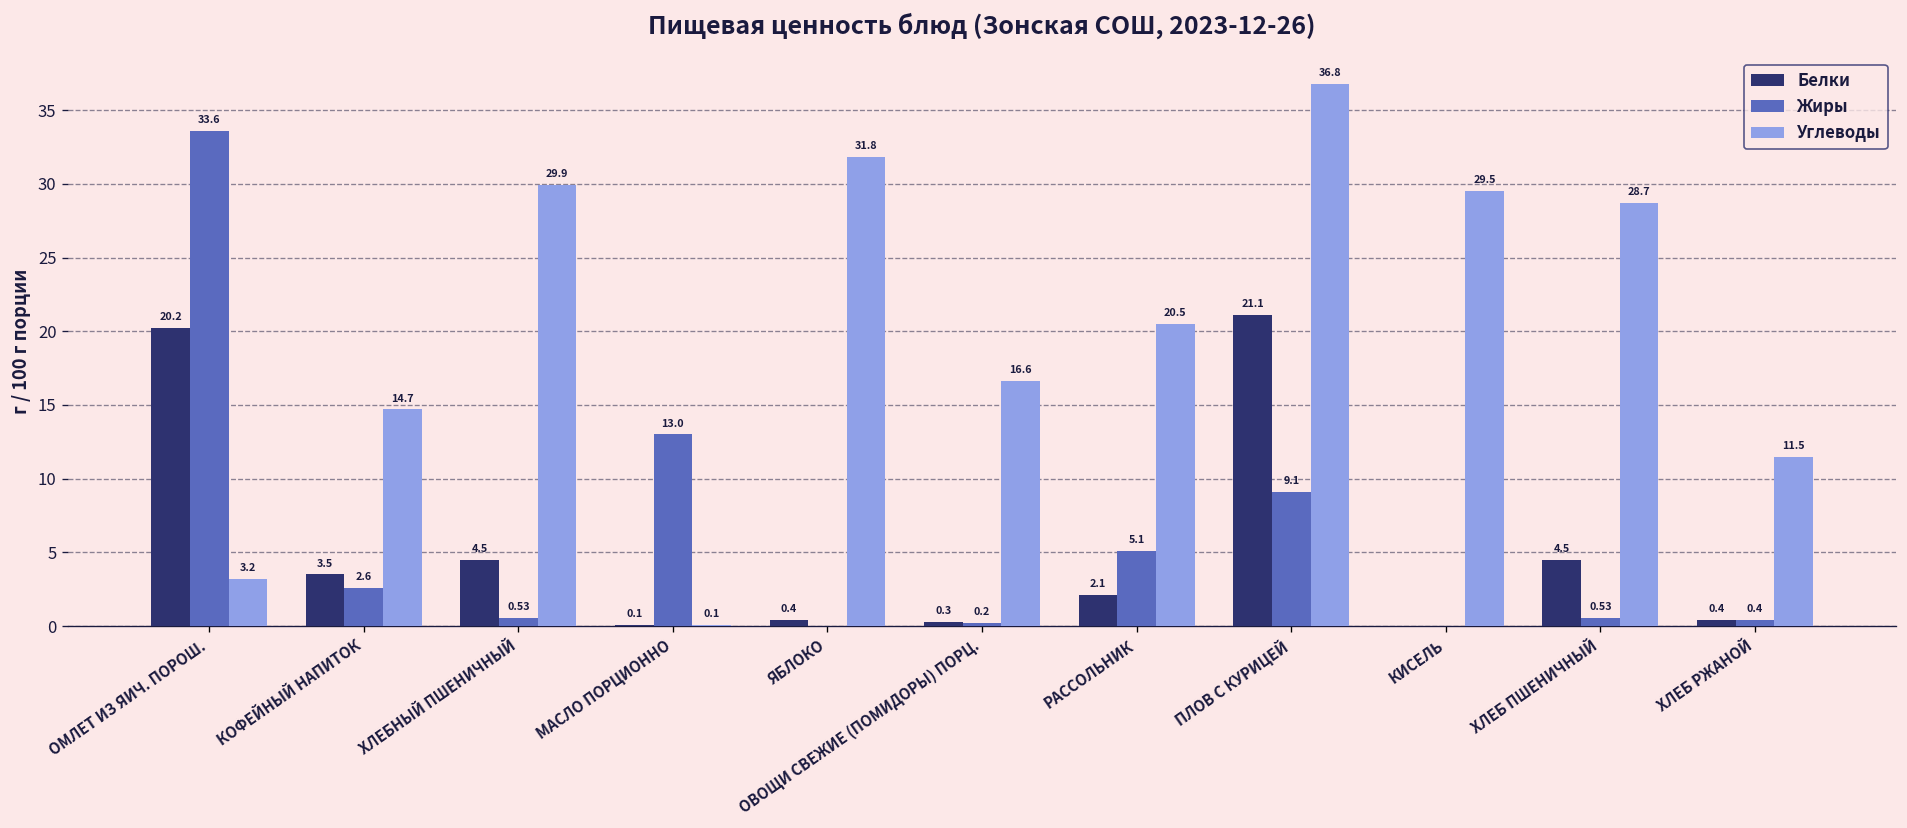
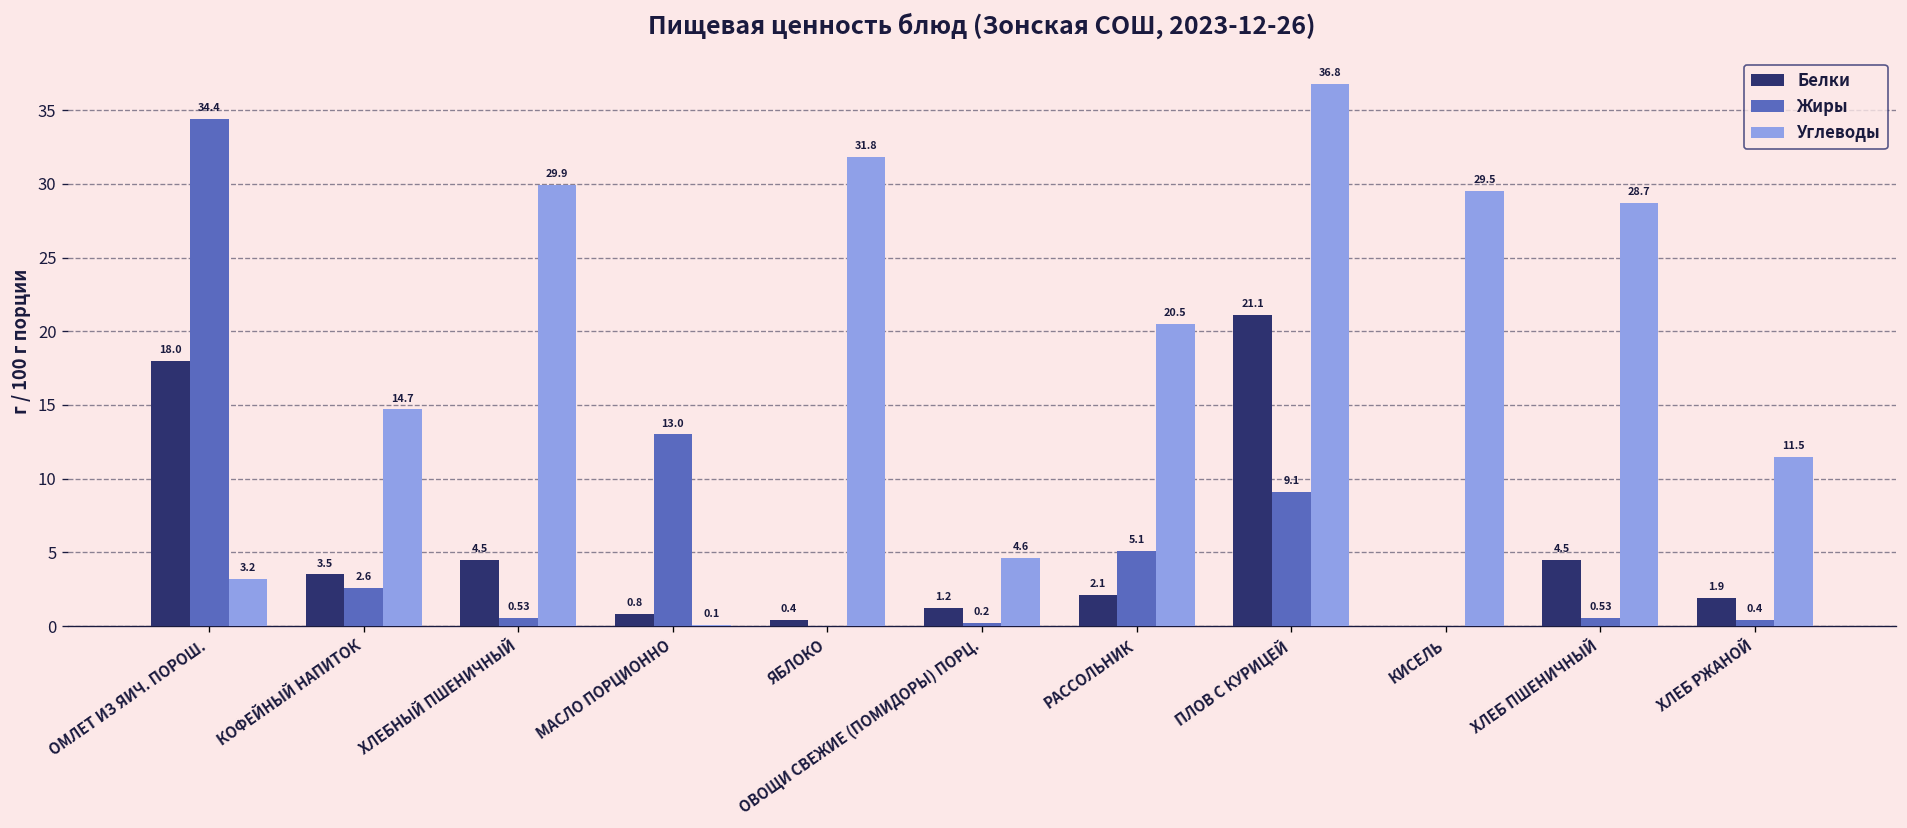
Белки, ОМЛЕТ ИЗ ЯИЧ. ПОРОШ.: 20.2 -> 18.0
Жиры, ОМЛЕТ ИЗ ЯИЧ. ПОРОШ.: 33.6 -> 34.4
Белки, МАСЛО ПОРЦИОННО: 0.1 -> 0.8
Белки, ОВОЩИ СВЕЖИЕ (ПОМИДОРЫ) ПОРЦ.: 0.3 -> 1.2
Углеводы, ОВОЩИ СВЕЖИЕ (ПОМИДОРЫ) ПОРЦ.: 16.6 -> 4.6
Белки, ХЛЕБ РЖАНОЙ: 0.4 -> 1.9
